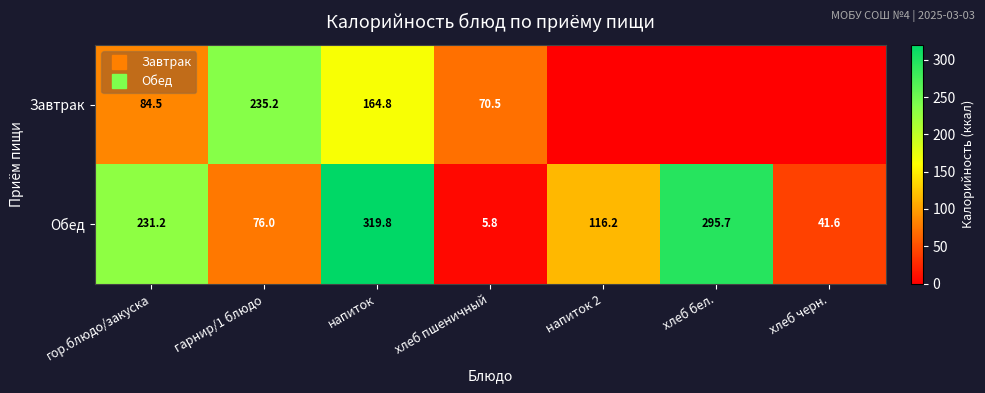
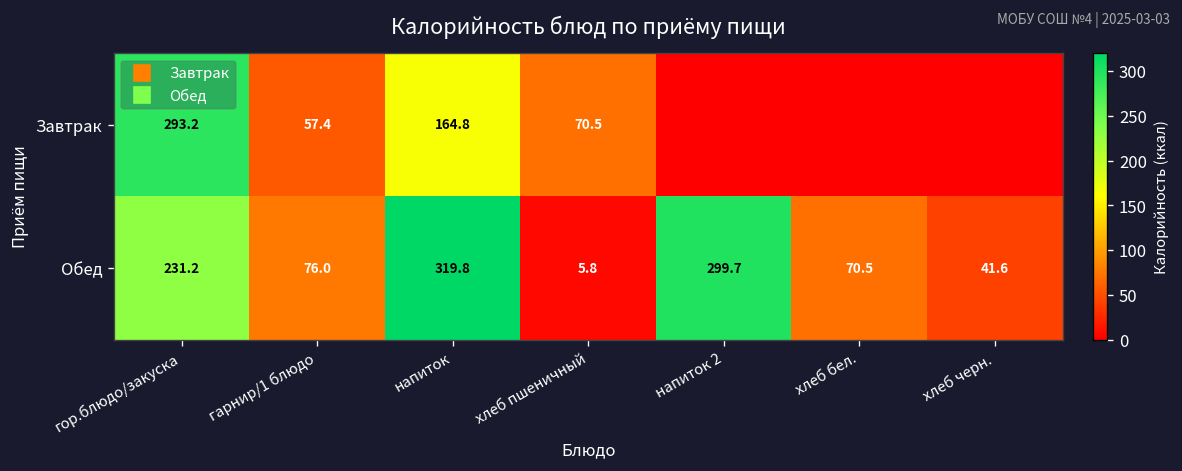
Завтрак, гор.блюдо/закуска: 84.5 -> 293.2
Завтрак, гарнир/1 блюдо: 235.2 -> 57.4
Обед, напиток 2: 116.2 -> 299.7
Обед, хлеб бел.: 295.7 -> 70.5
